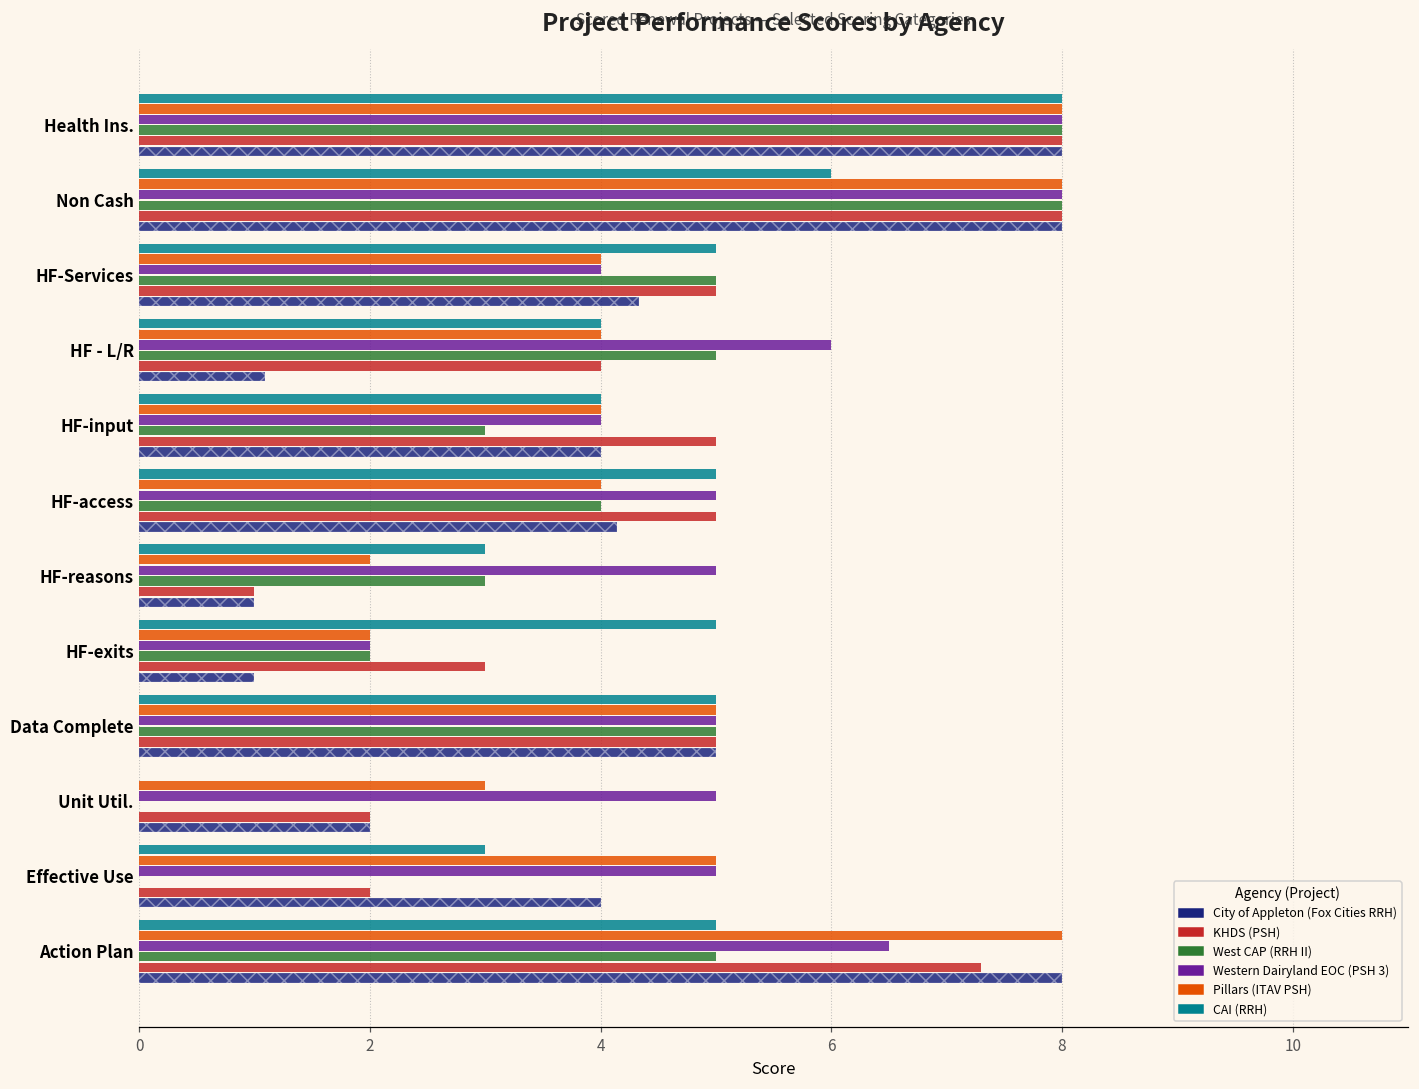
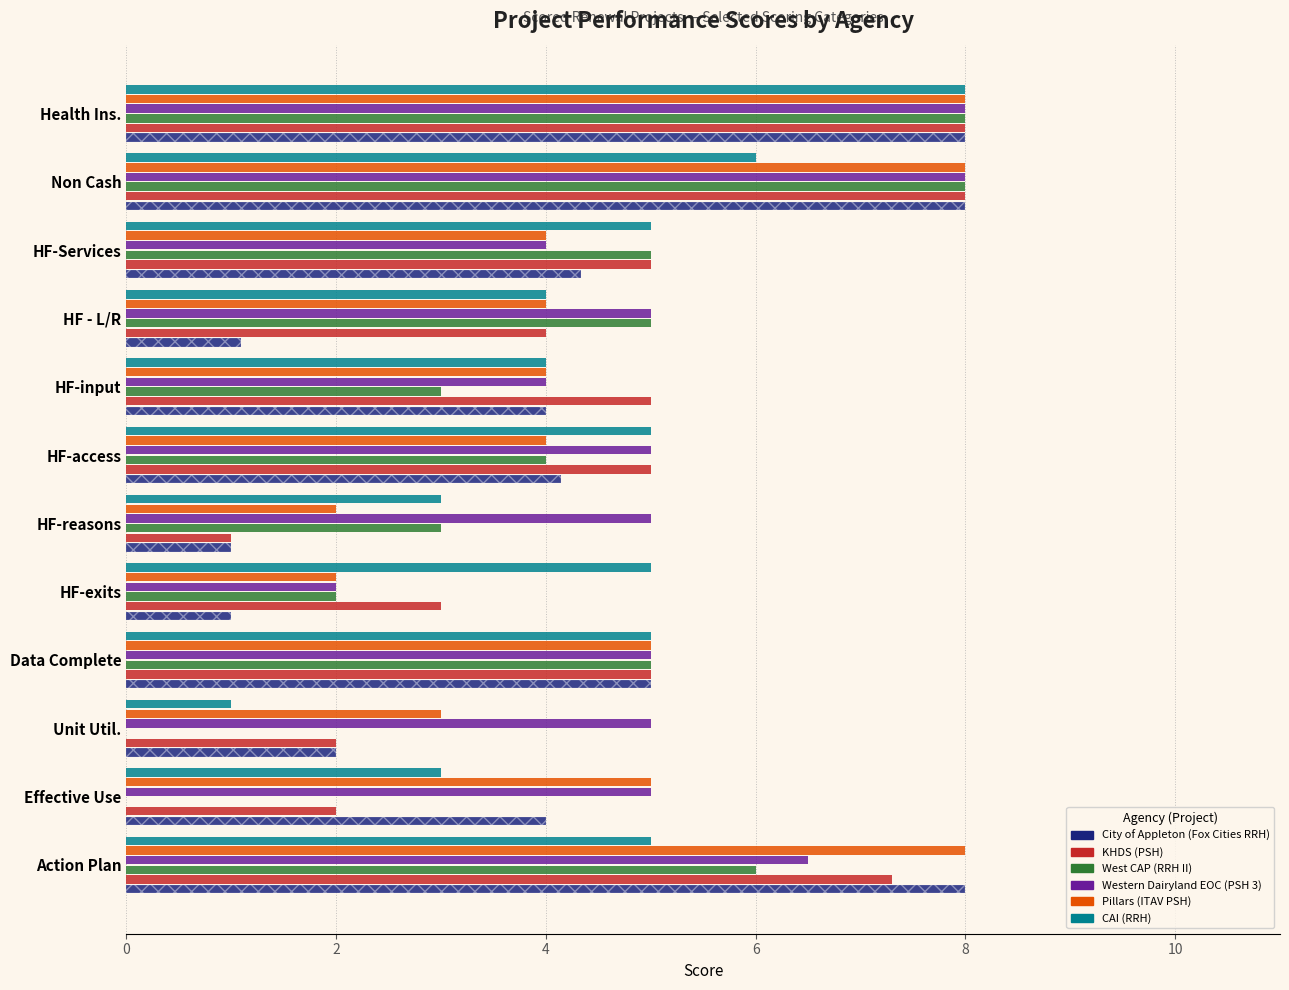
Western Dairyland EOC (PSH 3), HF - L/R: 6 -> 5
CAI (RRH), Unit Util.: 0 -> 1
West CAP (RRH II), Action Plan: 5 -> 6
